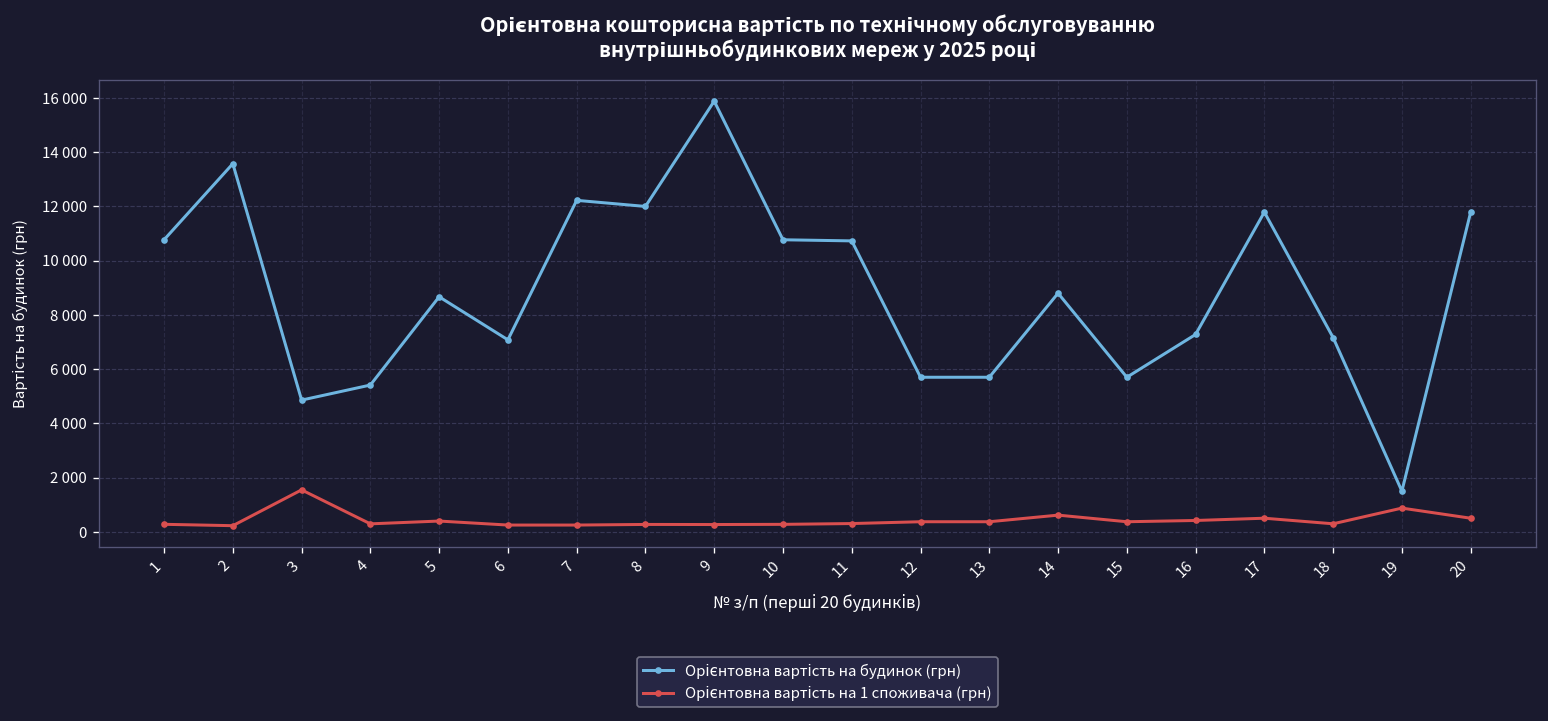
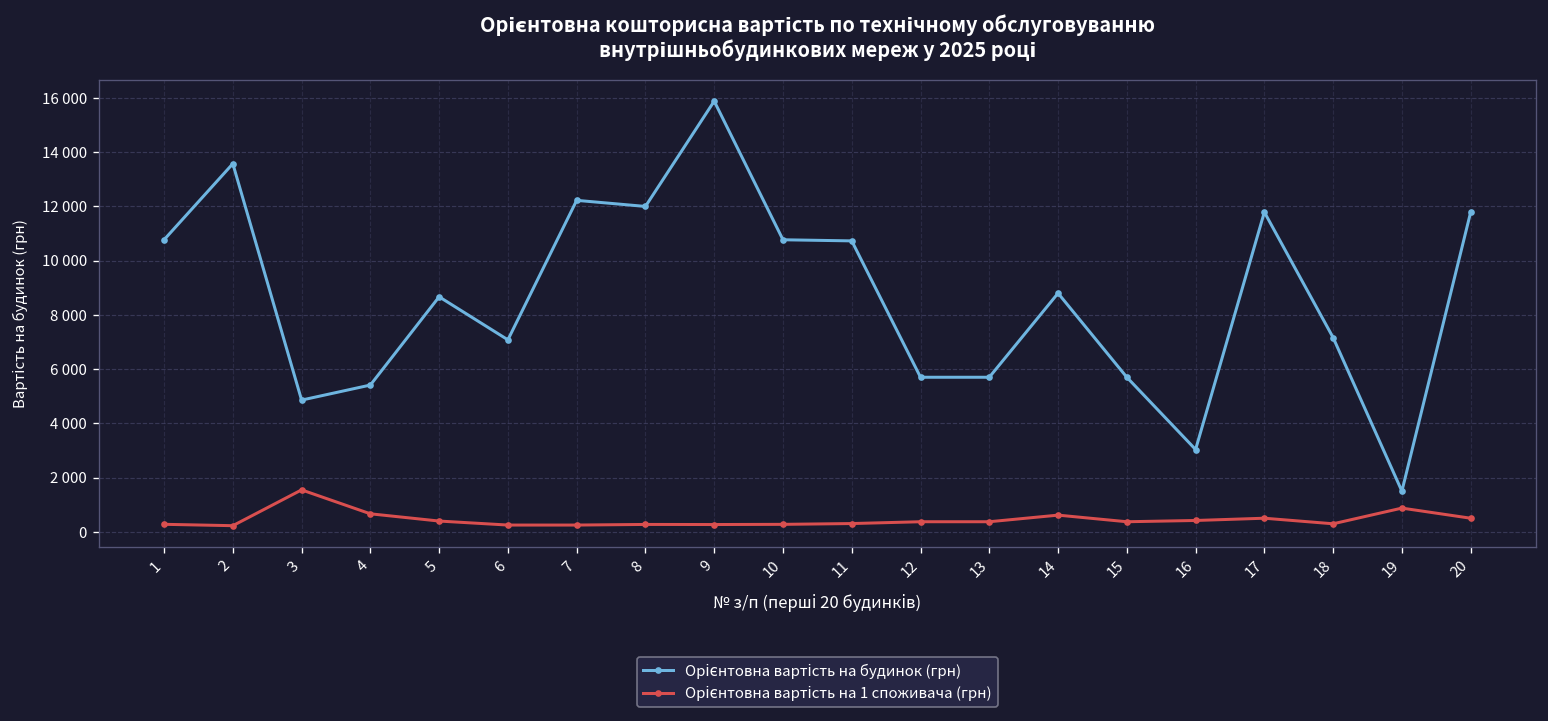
Орієнтовна вартість на 1 споживача (грн), 4: 300 -> 700
Орієнтовна вартість на будинок (грн), 16: 7300 -> 3000
